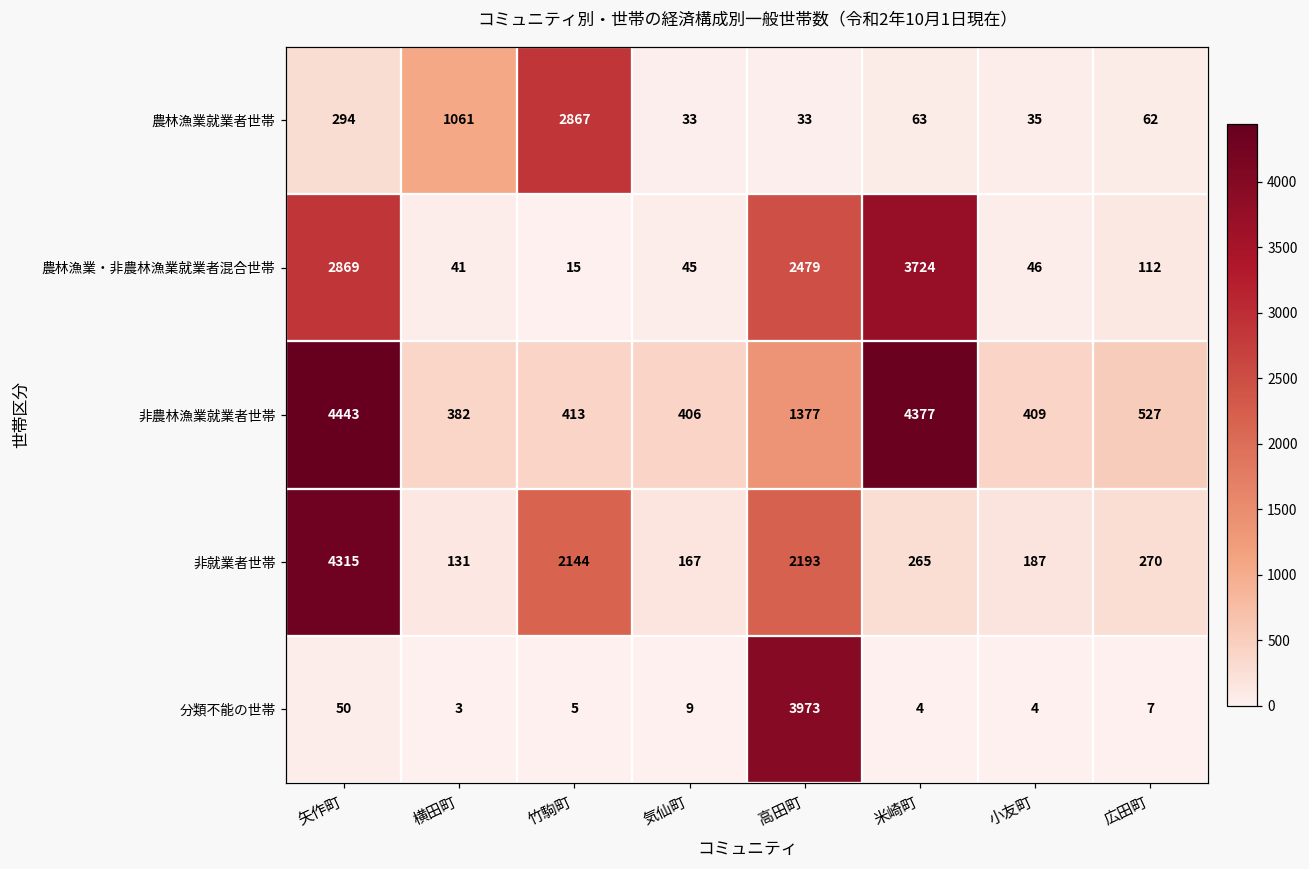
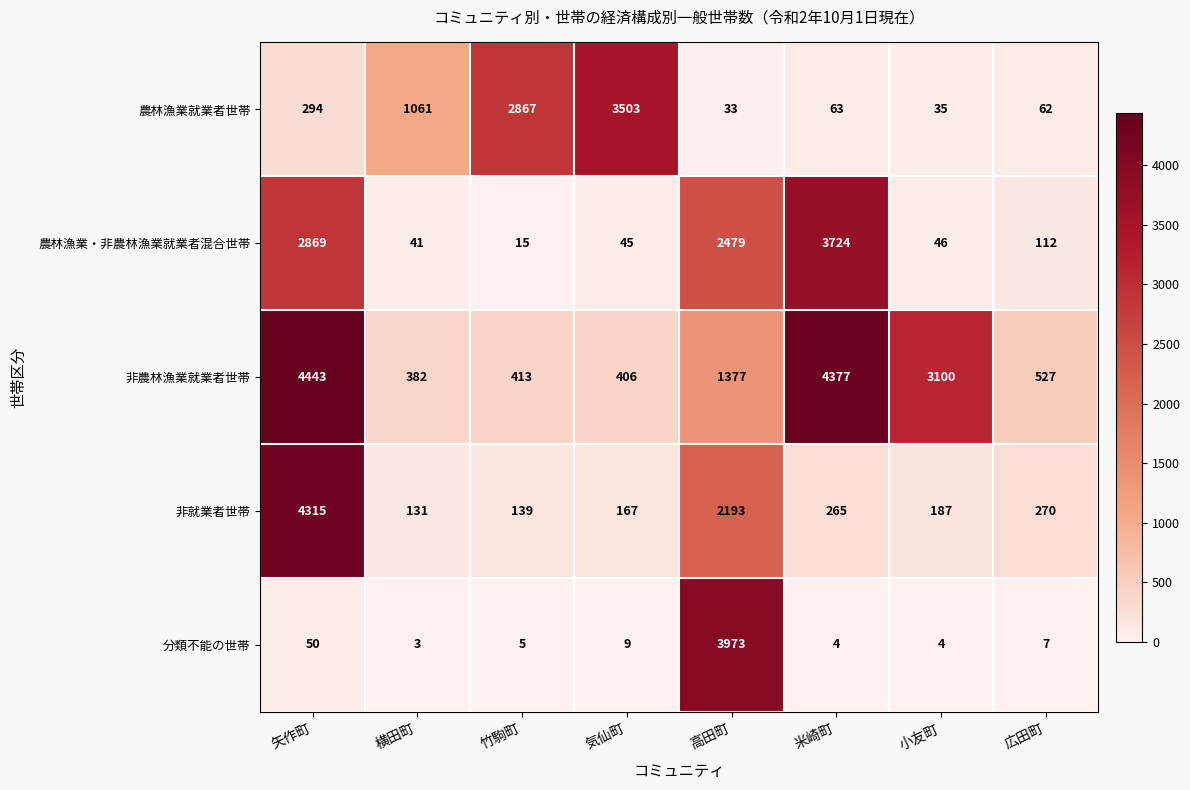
農林漁業就業者世帯, 気仙町: 33 -> 3503
非農林漁業就業者世帯, 小友町: 409 -> 3100
非就業者世帯, 竹駒町: 2144 -> 139
